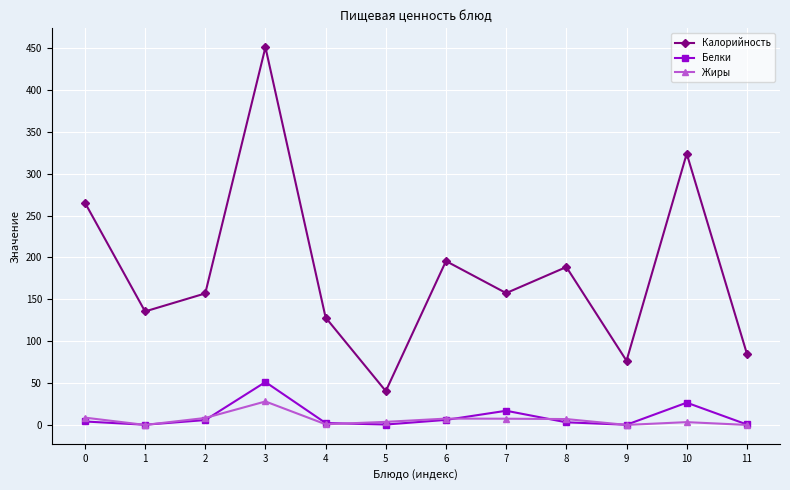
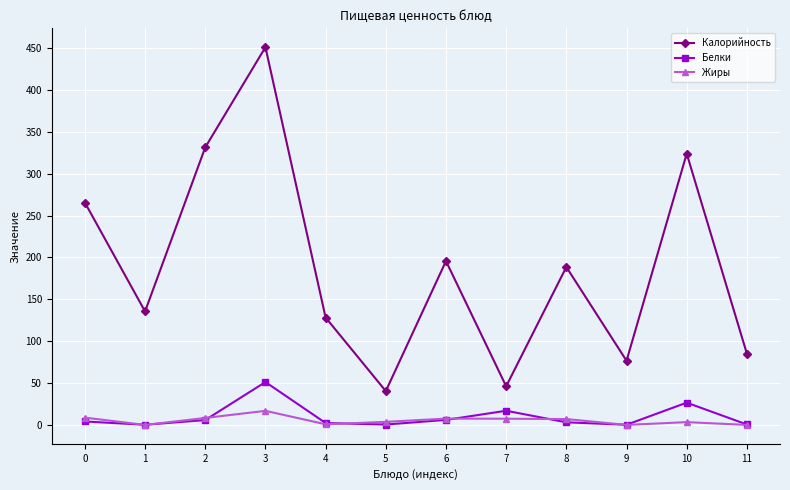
Калорийность, 2: 160 -> 330
Жиры, 3: 30 -> 20
Калорийность, 7: 160 -> 50
